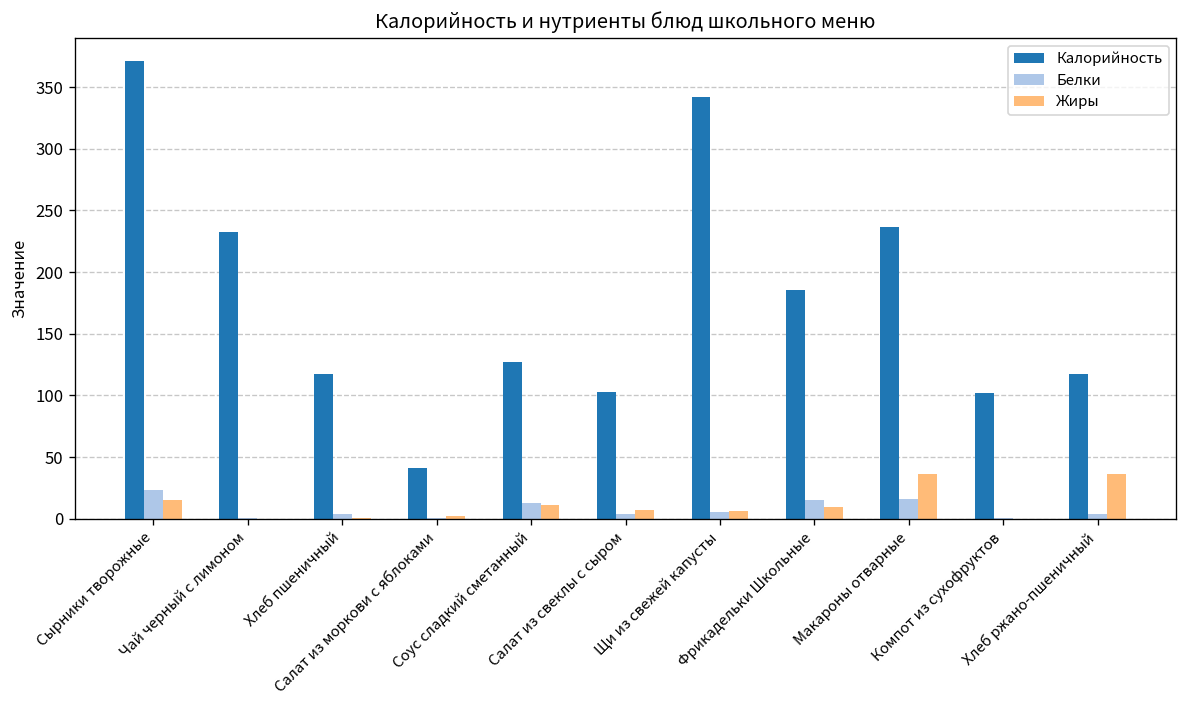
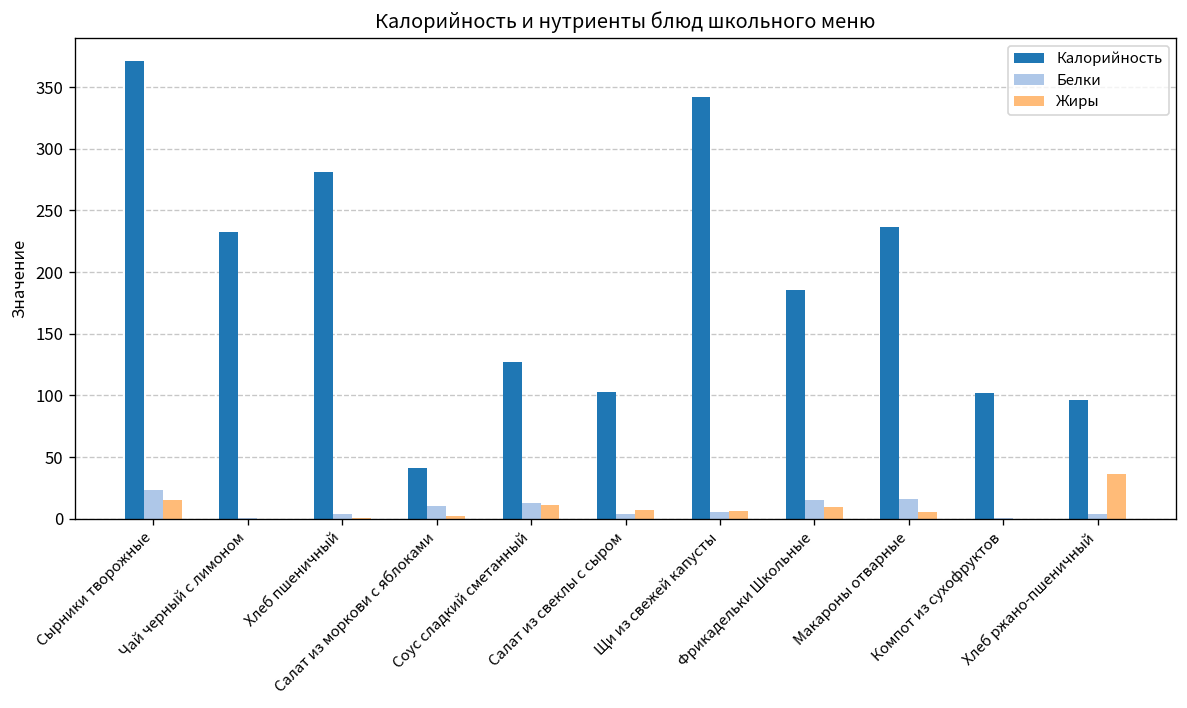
Калорийность, Хлеб пшеничный: 117 -> 281
Белки, Салат из моркови с яблоками: 1 -> 10
Жиры, Макароны отварные: 36 -> 6
Калорийность, Хлеб ржано-пшеничный: 117 -> 97
